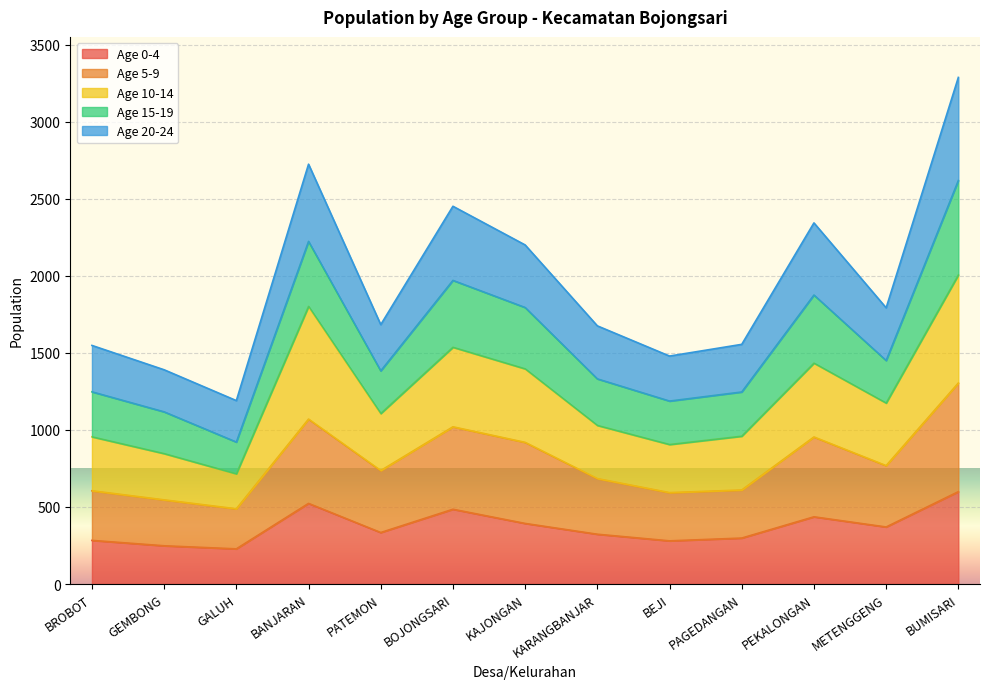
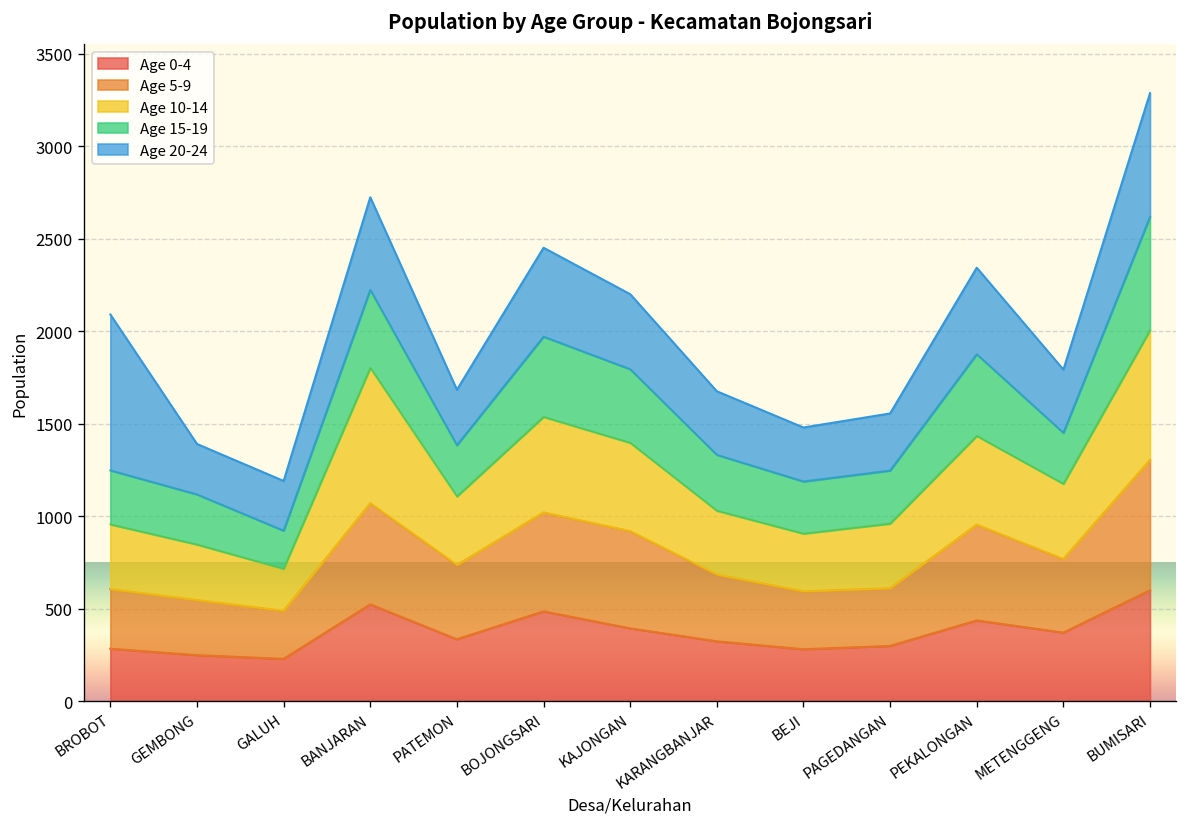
Age 20-24, BROBOT: 300 -> 840
